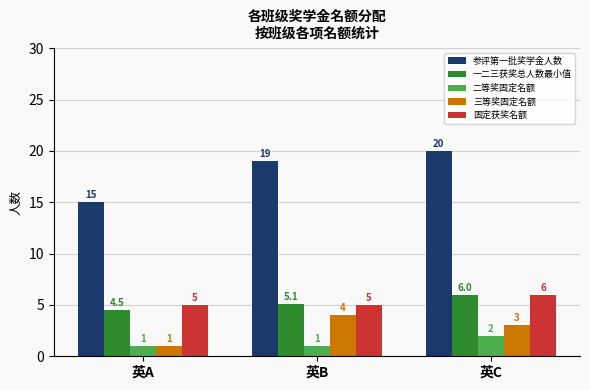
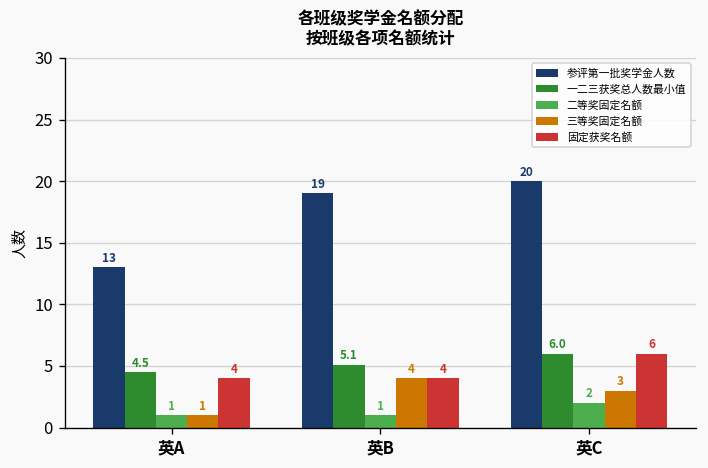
参评第一批奖学金人数, 英A: 15 -> 13
固定获奖名额, 英A: 5 -> 4
固定获奖名额, 英B: 5 -> 4
